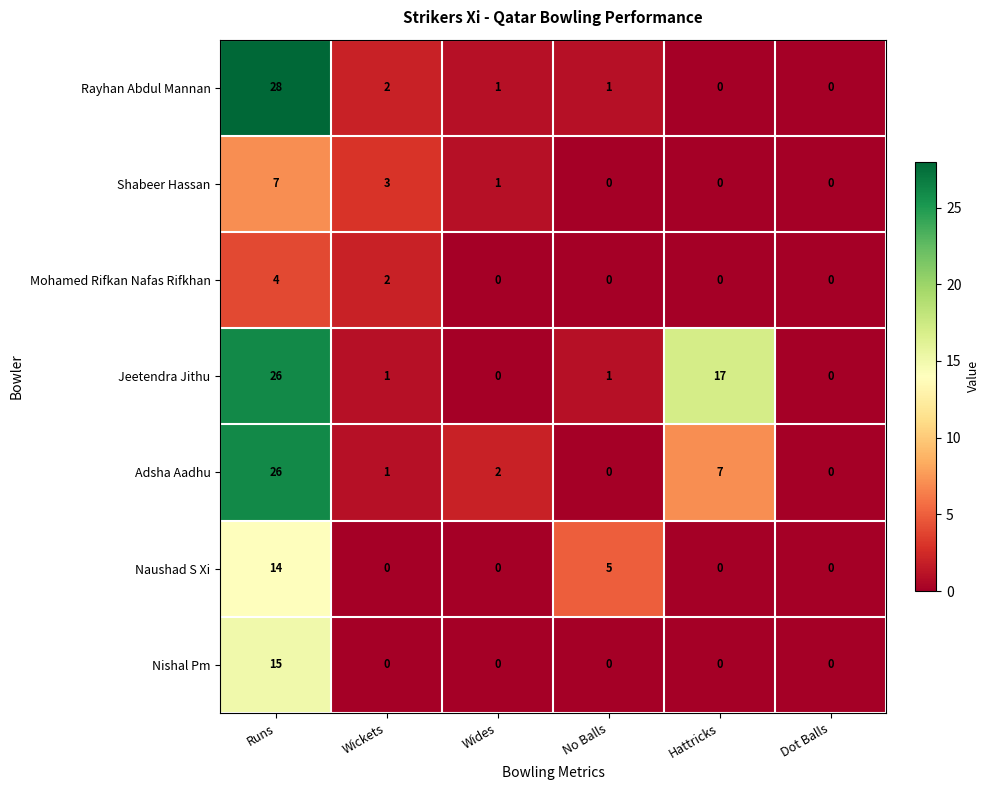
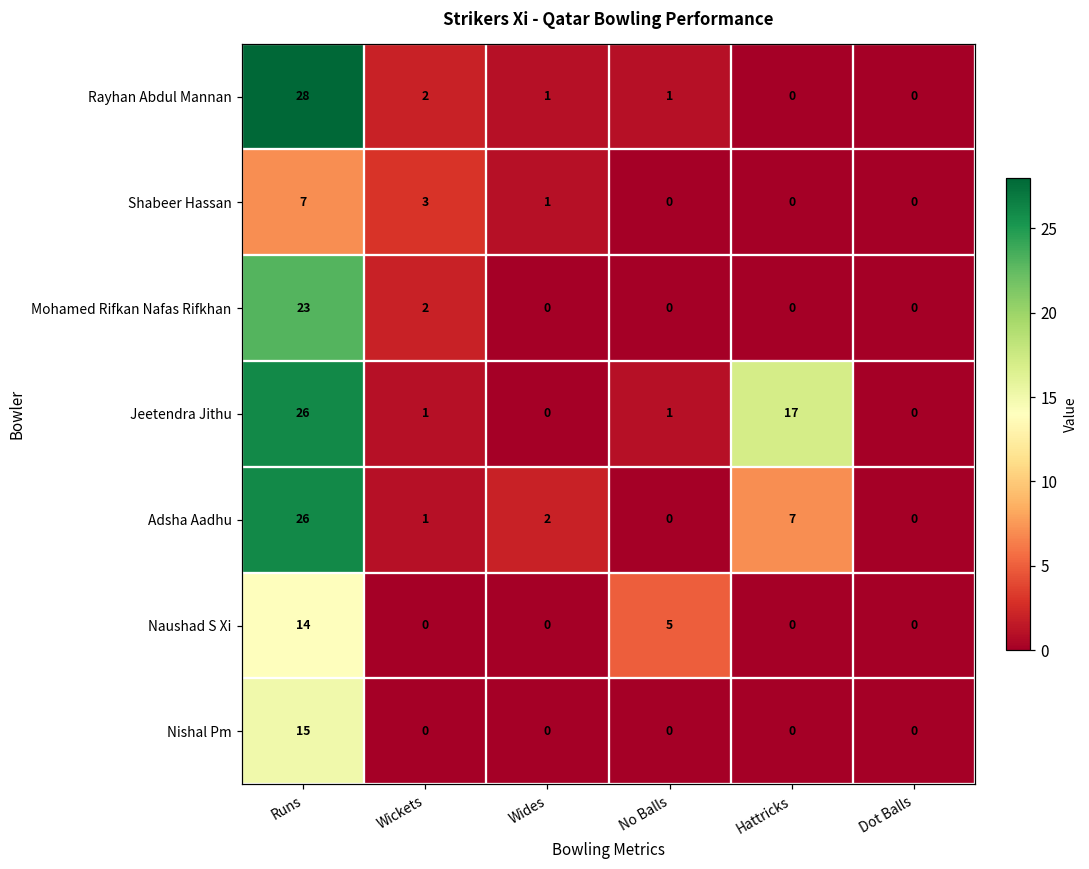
Mohamed Rifkan Nafas Rifkhan, Runs: 4 -> 23
